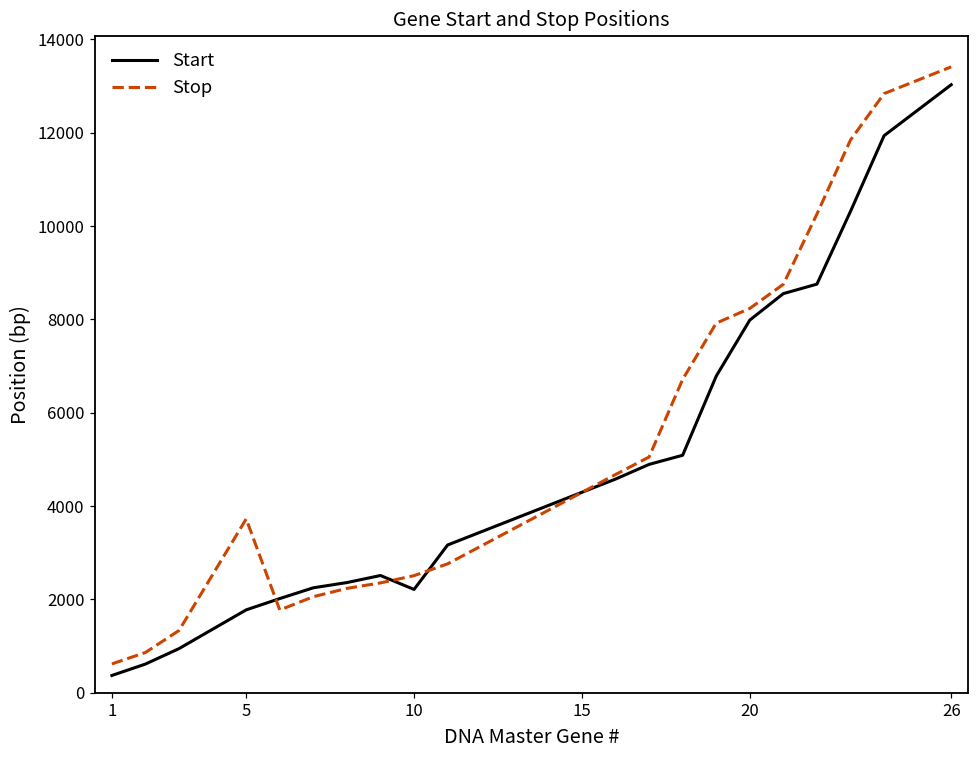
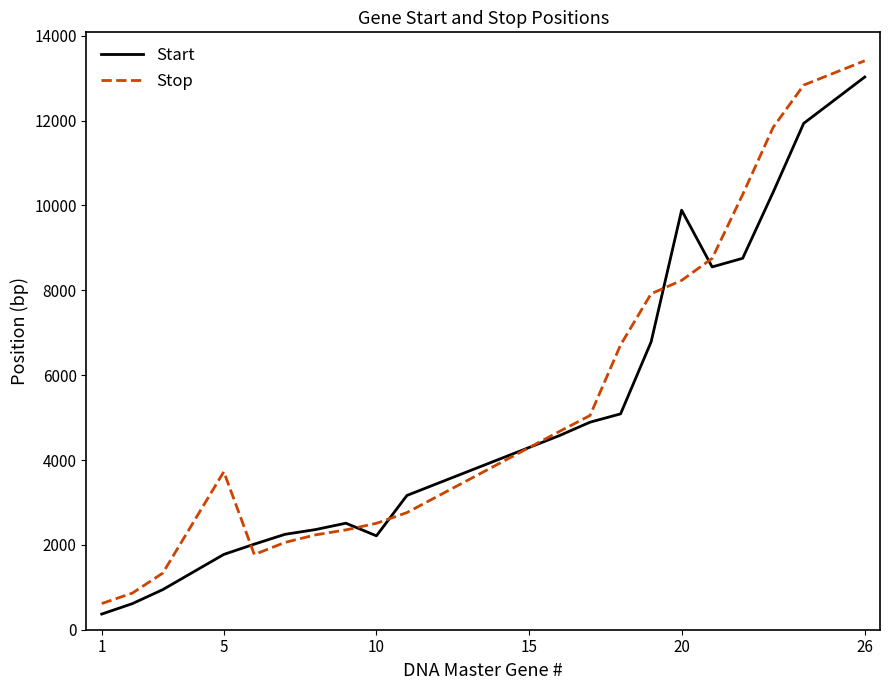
Start, 20: 8000 -> 9900
